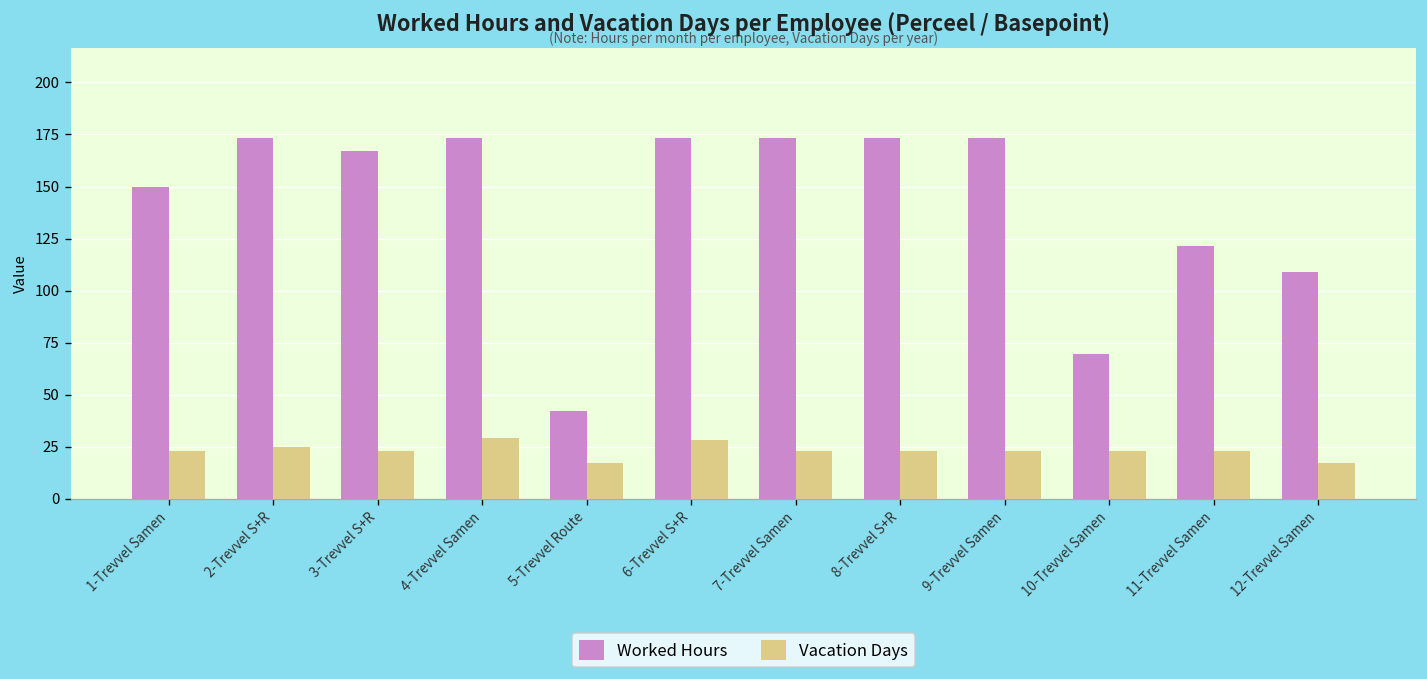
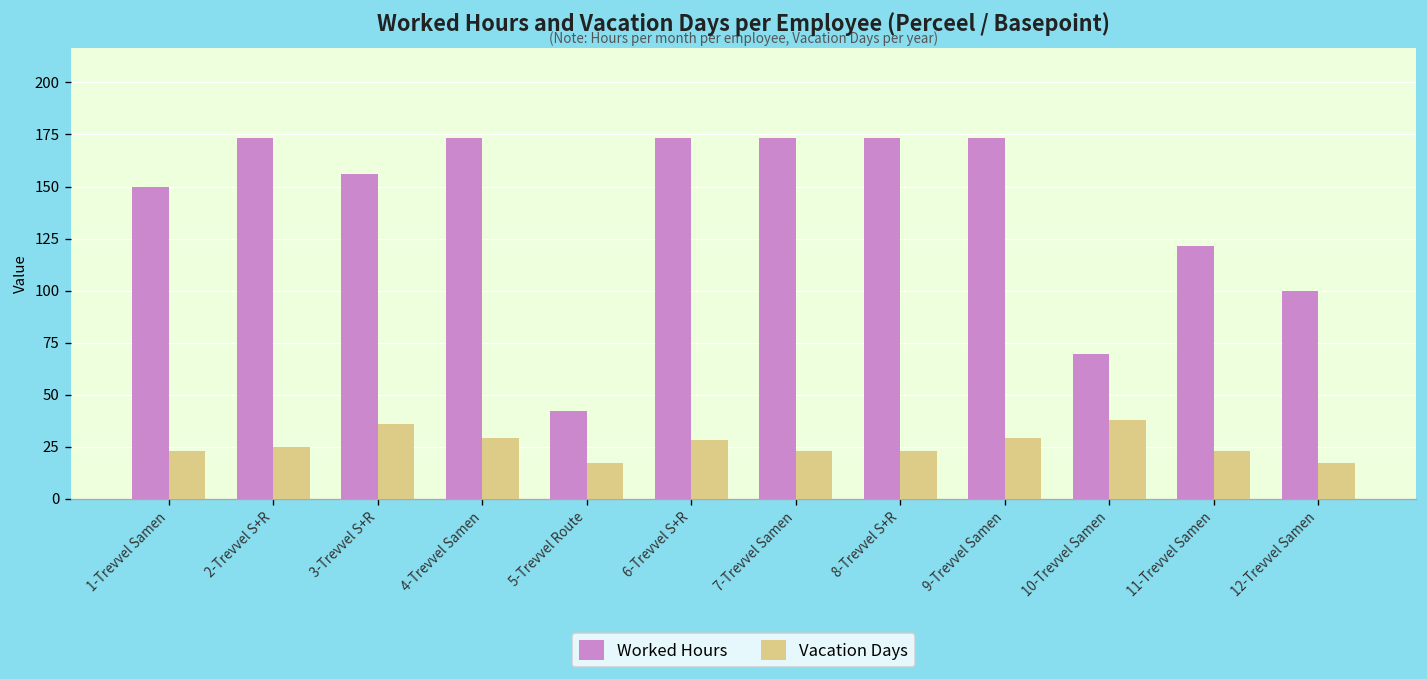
Worked Hours, 3-Trevvel S+R: 167 -> 156
Vacation Days, 3-Trevvel S+R: 23 -> 36
Vacation Days, 9-Trevvel Samen: 23 -> 29
Vacation Days, 10-Trevvel Samen: 23 -> 38
Worked Hours, 12-Trevvel Samen: 109 -> 100
